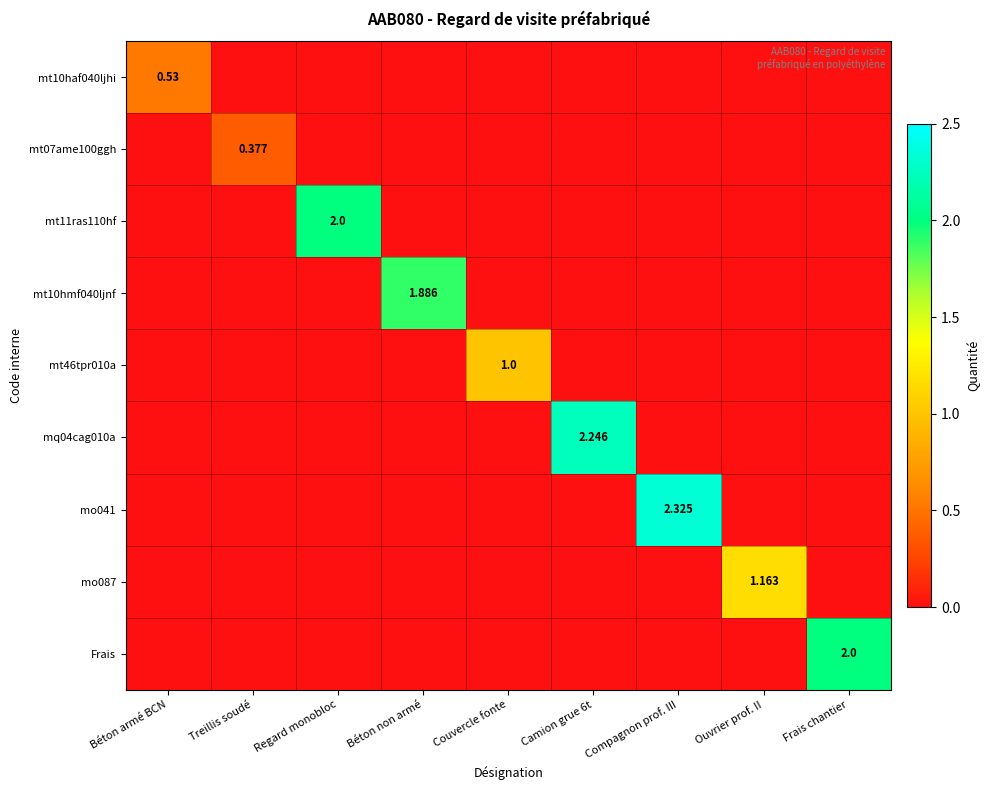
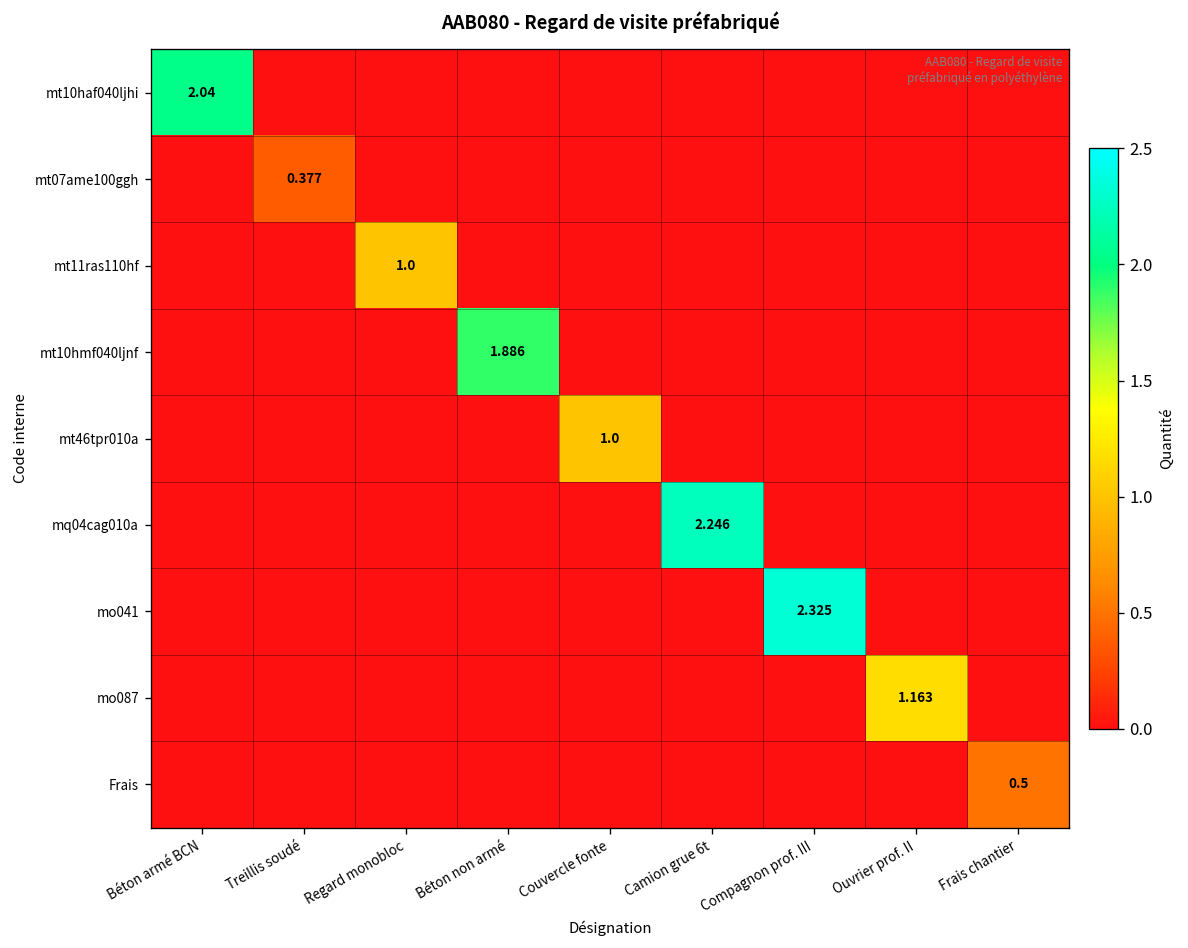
mt10haf040ljhi, Béton armé BCN: 0.53 -> 2.04
mt11ras110hf, Regard monobloc: 2.0 -> 1.0
Frais, Frais chantier: 2.0 -> 0.5
